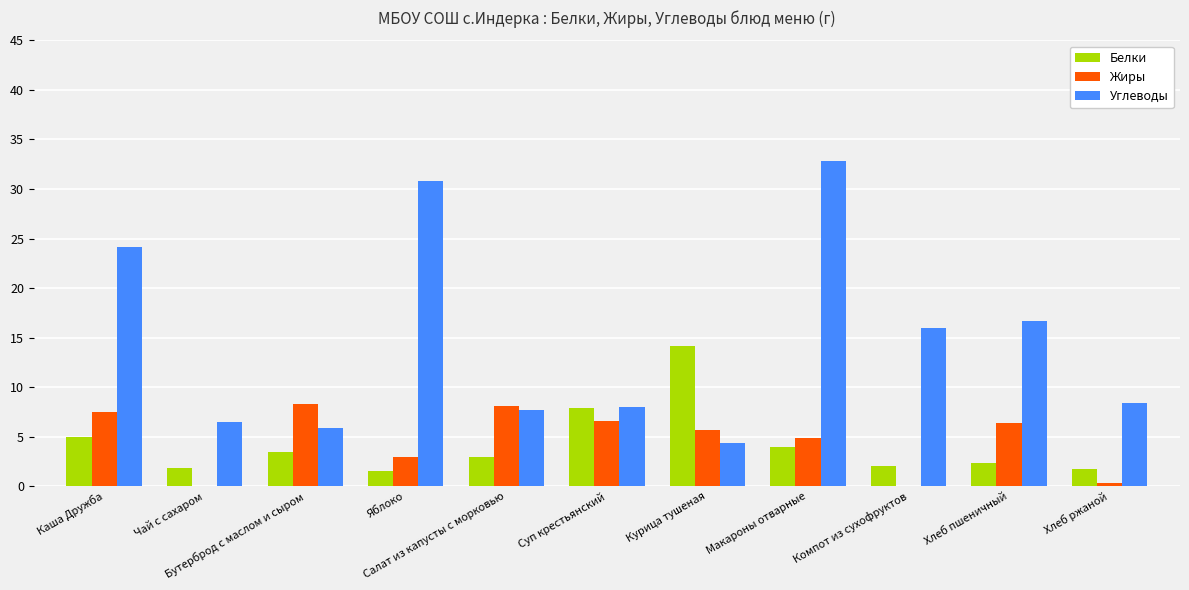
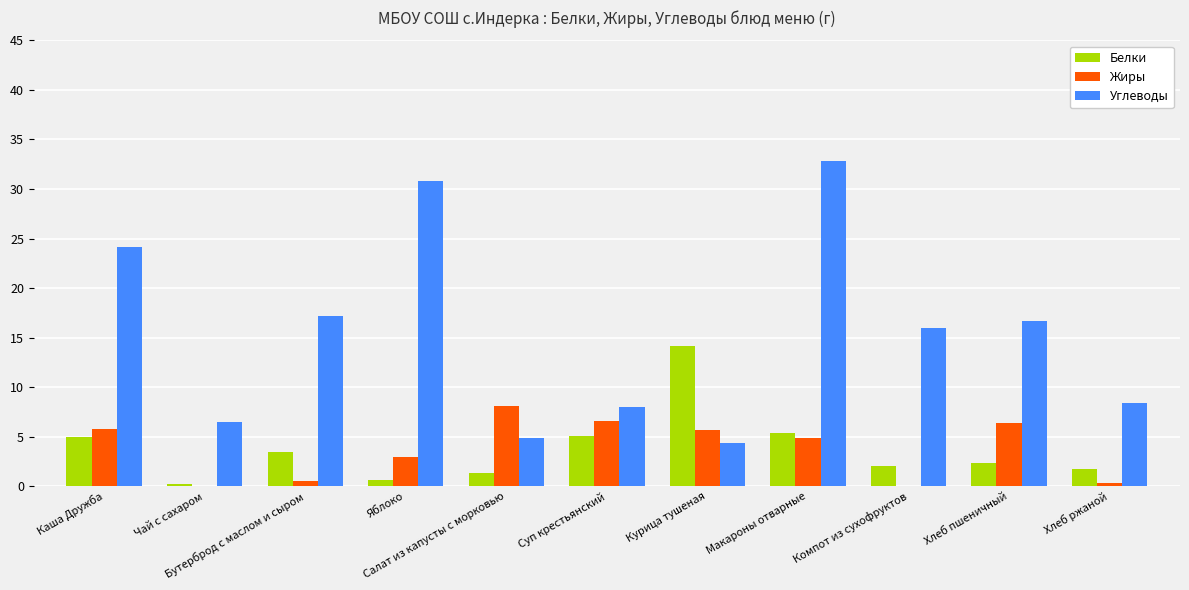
Жиры, Каша Дружба: 8 -> 6
Белки, Чай с сахаром: 2 -> 0
Жиры, Бутерброд с маслом и сыром: 8 -> 1
Углеводы, Бутерброд с маслом и сыром: 6 -> 17
Белки, Яблоко: 2 -> 1
Белки, Салат из капусты с морковью: 3 -> 1
Углеводы, Салат из капусты с морковью: 8 -> 5
Белки, Суп крестьянский: 8 -> 5
Белки, Макароны отварные: 4 -> 5
